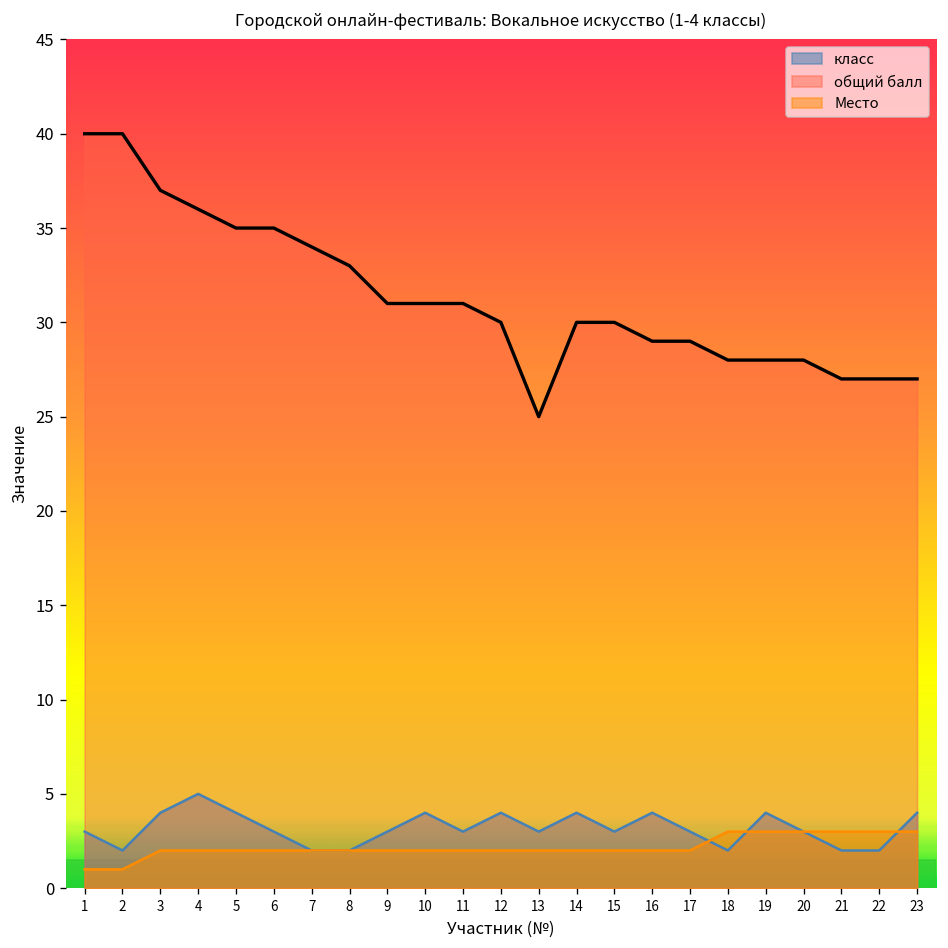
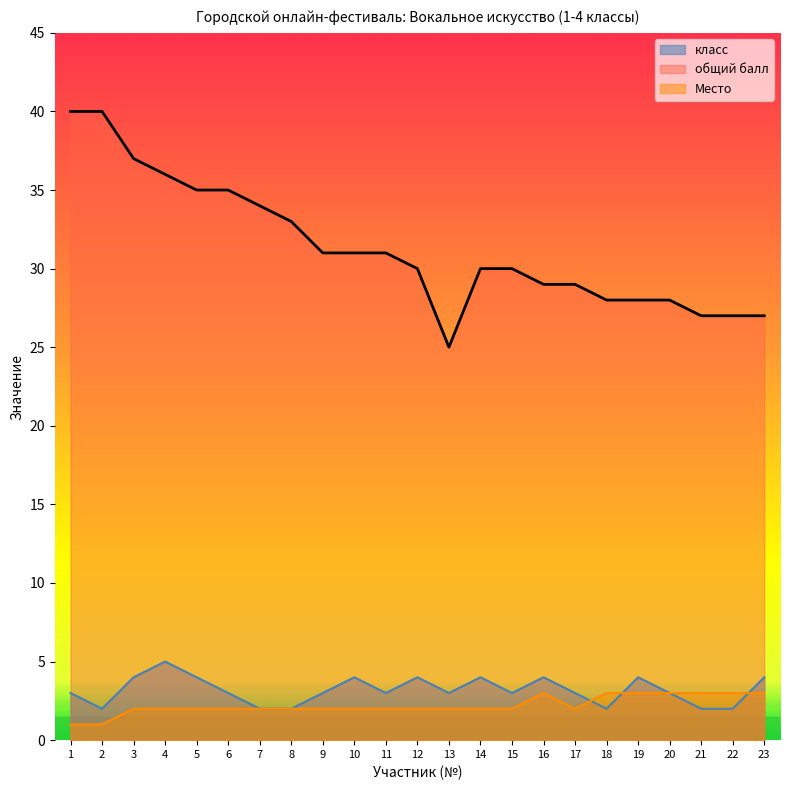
Место, 16: 2 -> 3
